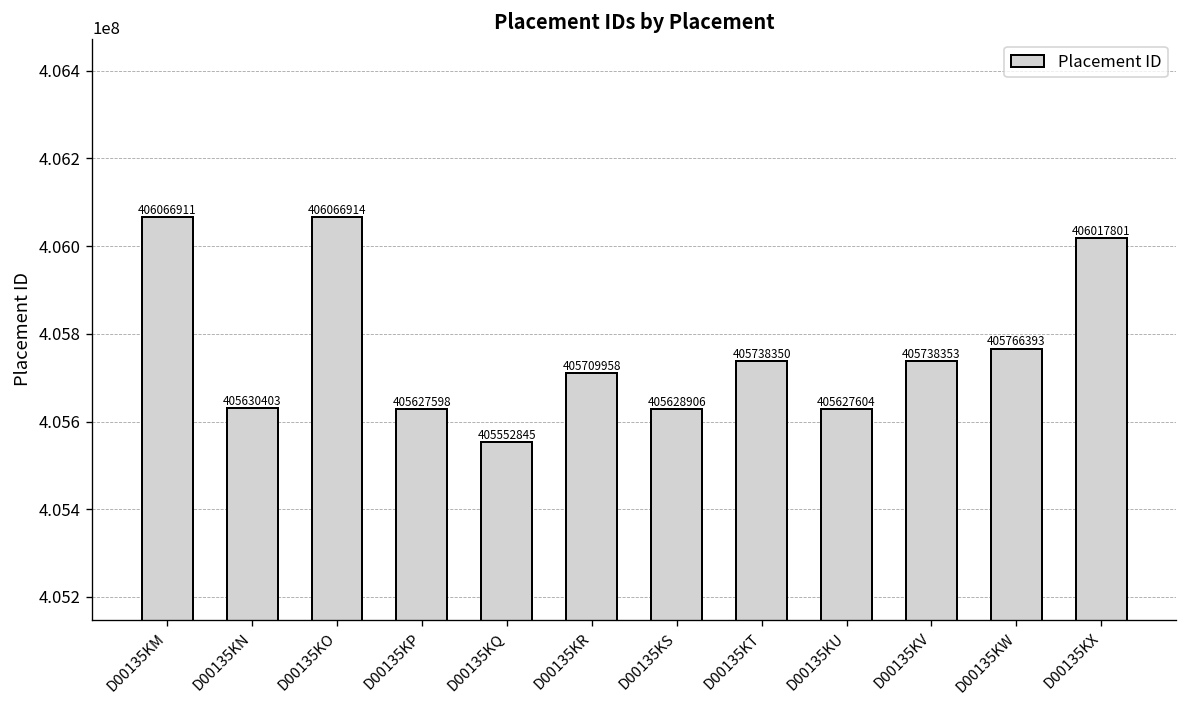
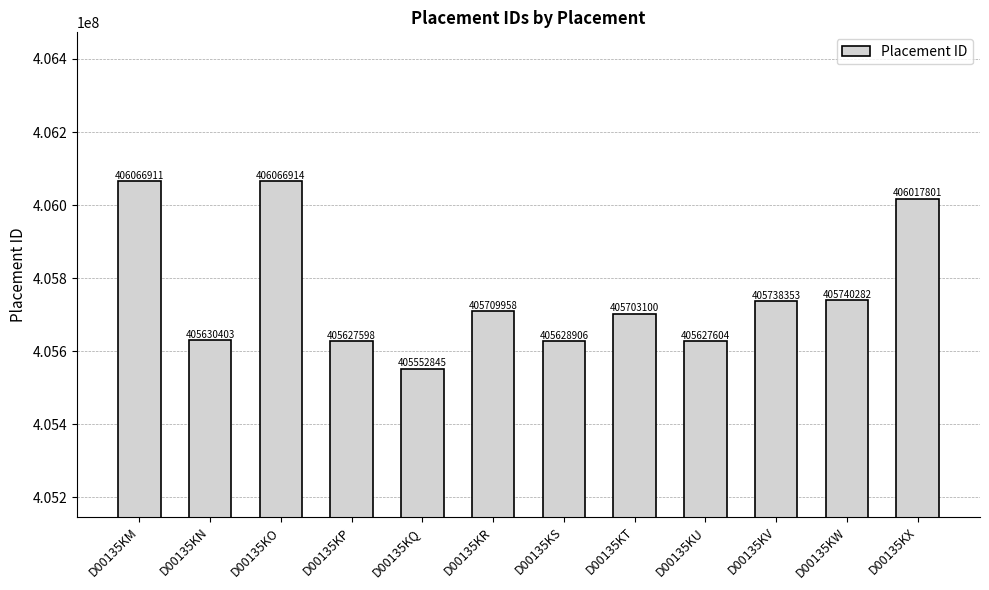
D00135KT: 405738350 -> 405703100
D00135KW: 405766393 -> 405740282
